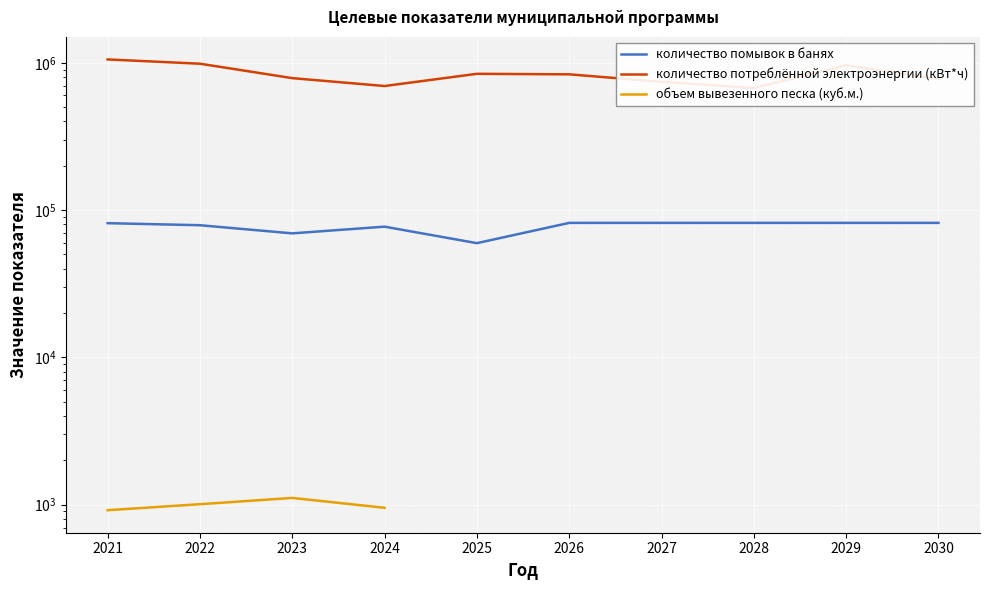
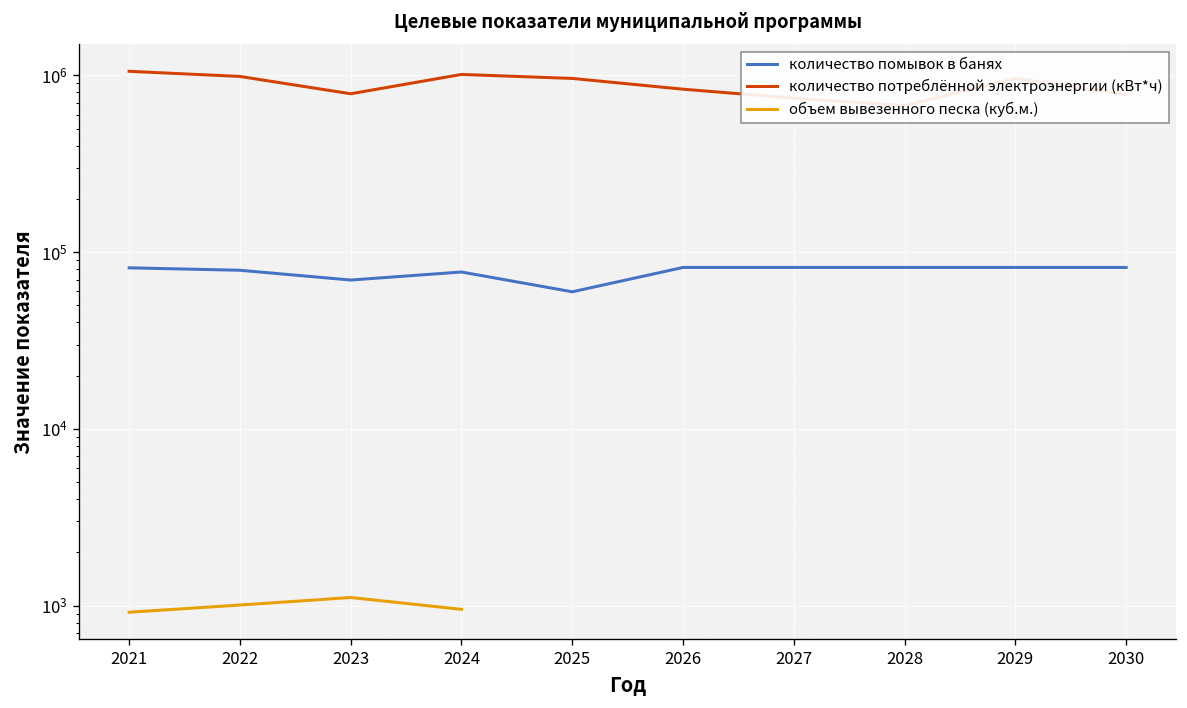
количество потреблённой электроэнергии (кВт*ч), 2024: 700000 -> 1000000
количество потреблённой электроэнергии (кВт*ч), 2025: 800000 -> 1000000
